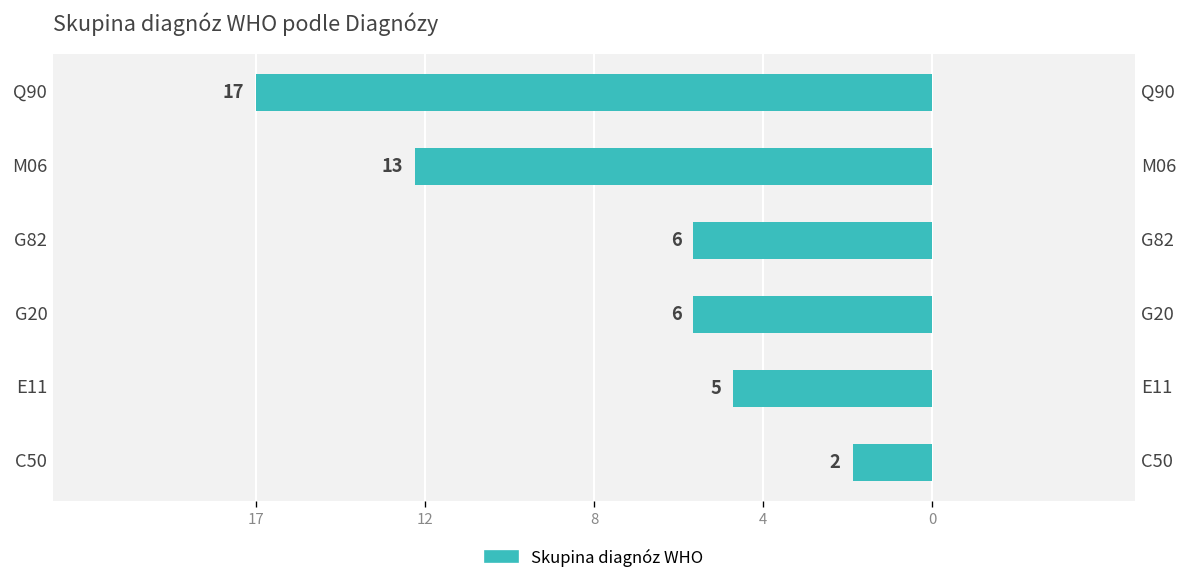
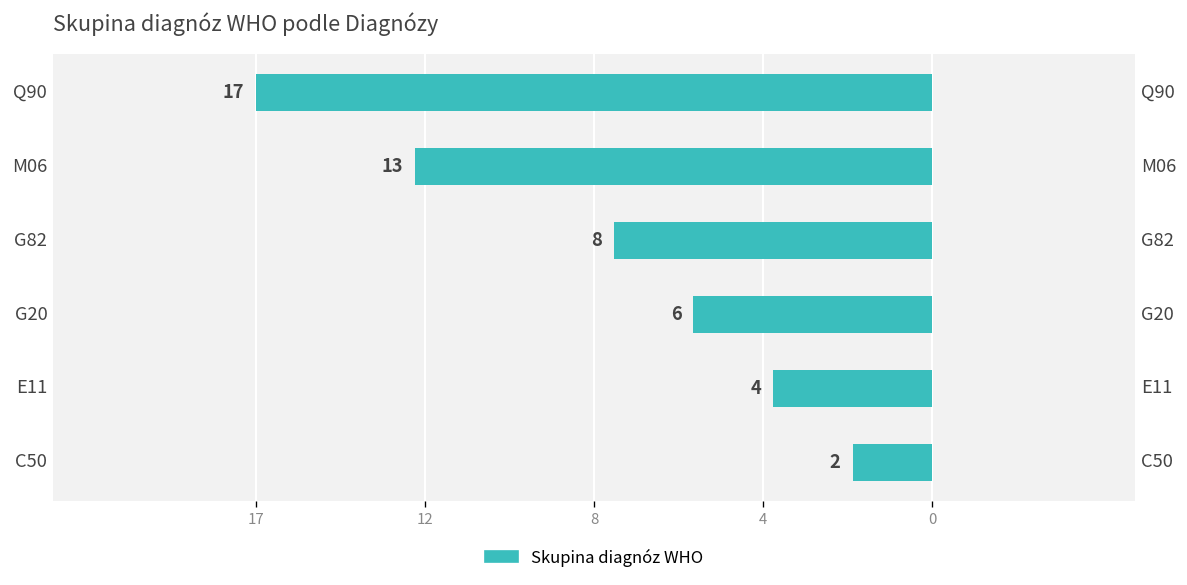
G82: 6 -> 8
E11: 5 -> 4
